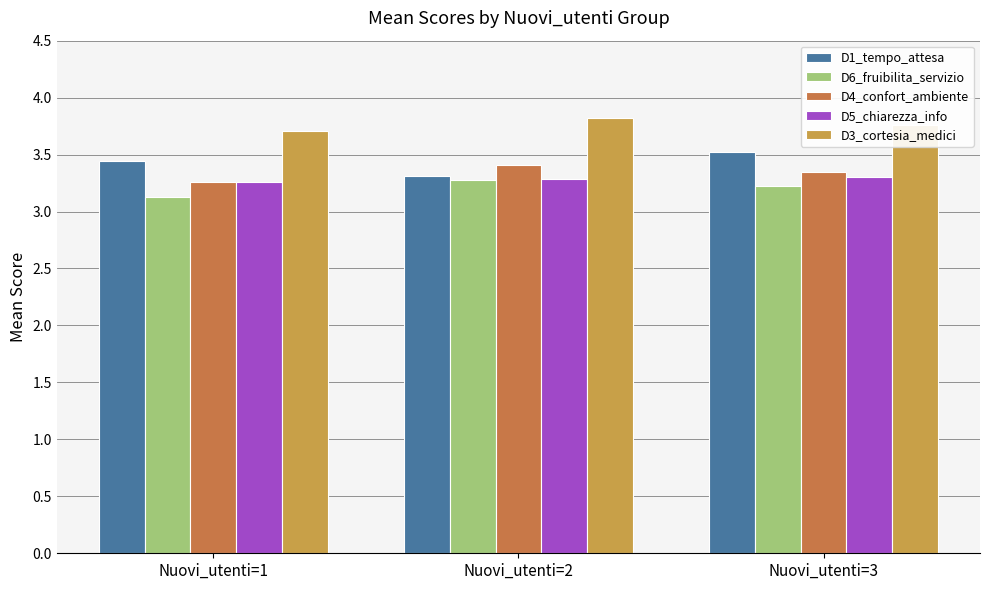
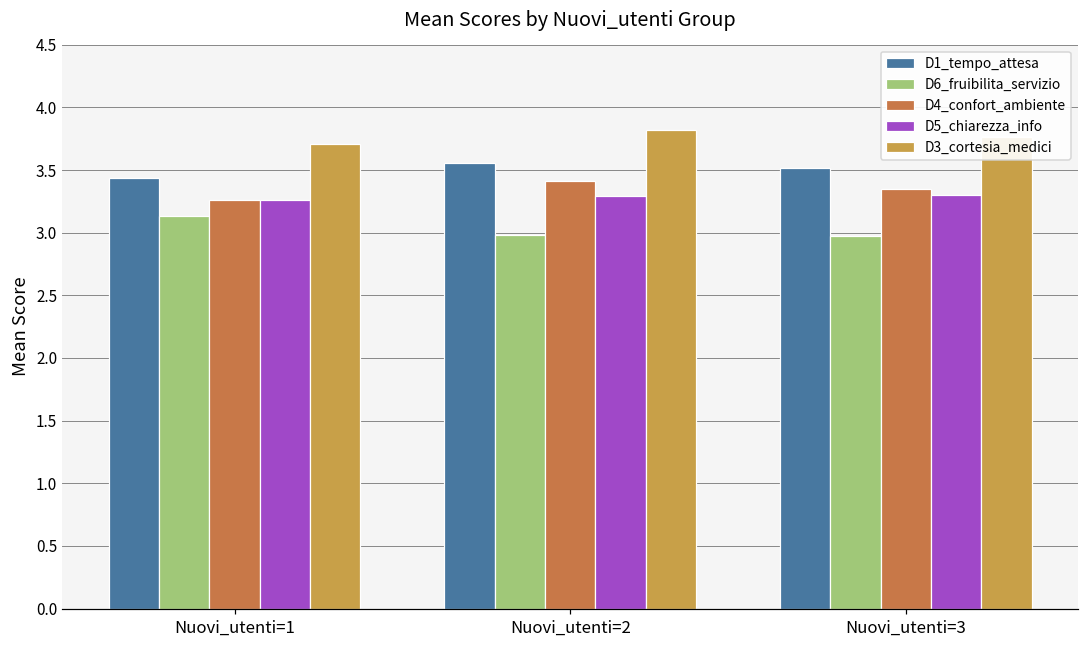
D1_tempo_attesa, Nuovi_utenti=2: 3.31 -> 3.56
D6_fruibilita_servizio, Nuovi_utenti=2: 3.28 -> 2.98
D6_fruibilita_servizio, Nuovi_utenti=3: 3.22 -> 2.97
